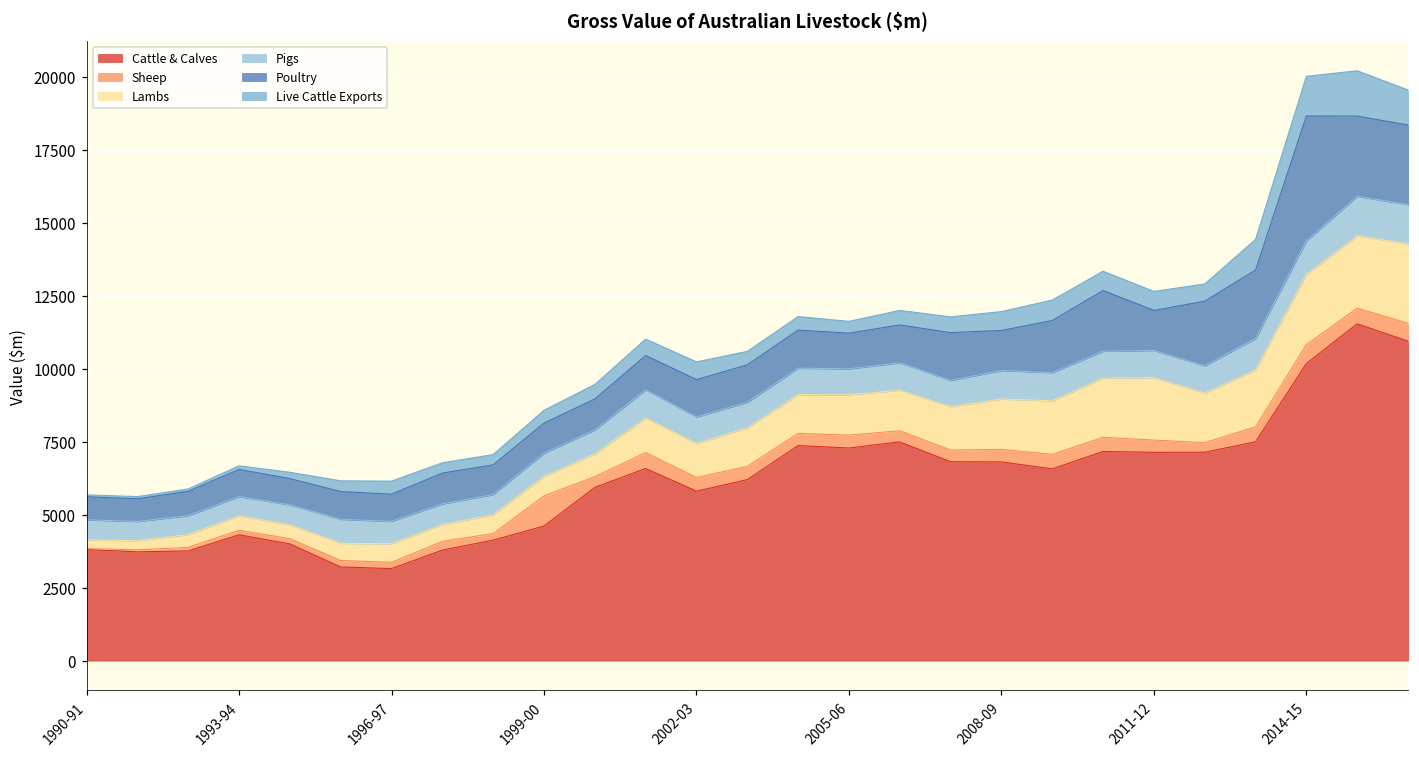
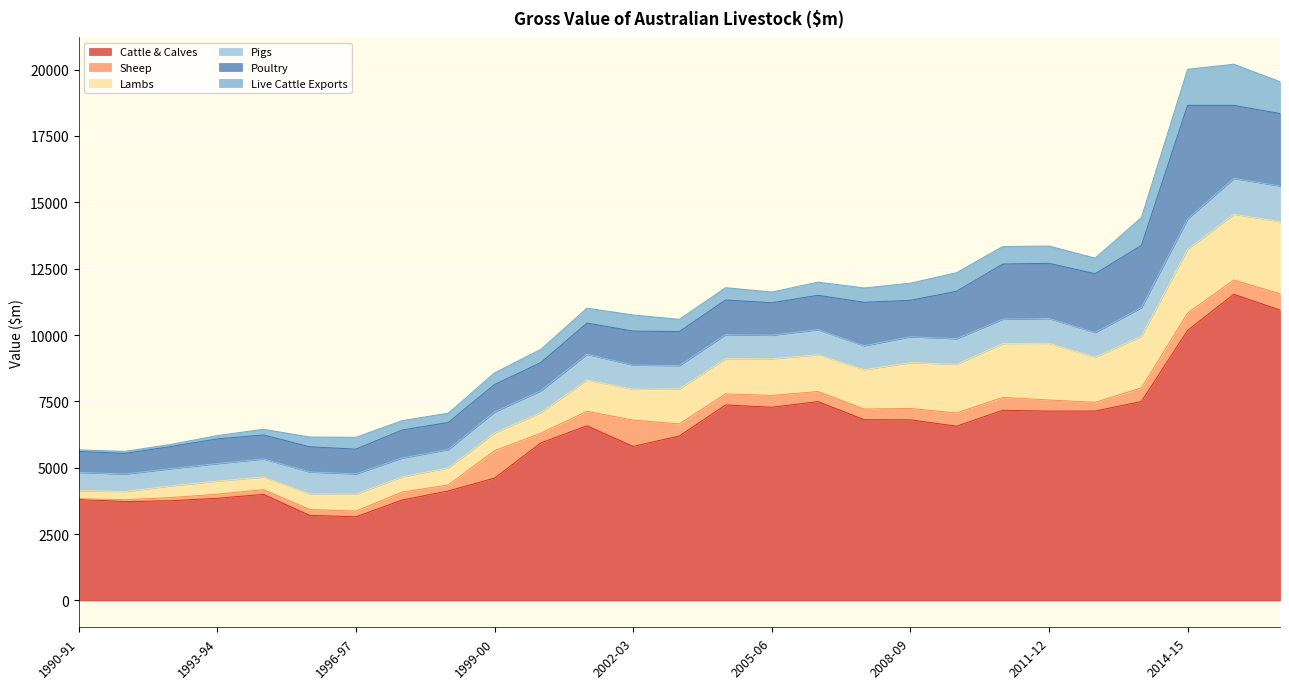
Cattle & Calves, 1993-94: 4300 -> 3800
Sheep, 2002-03: 500 -> 1000
Poultry, 2011-12: 1400 -> 2100
